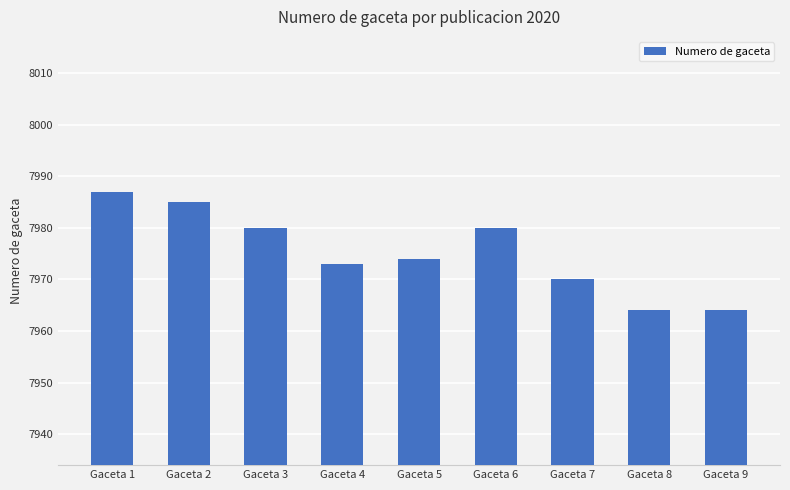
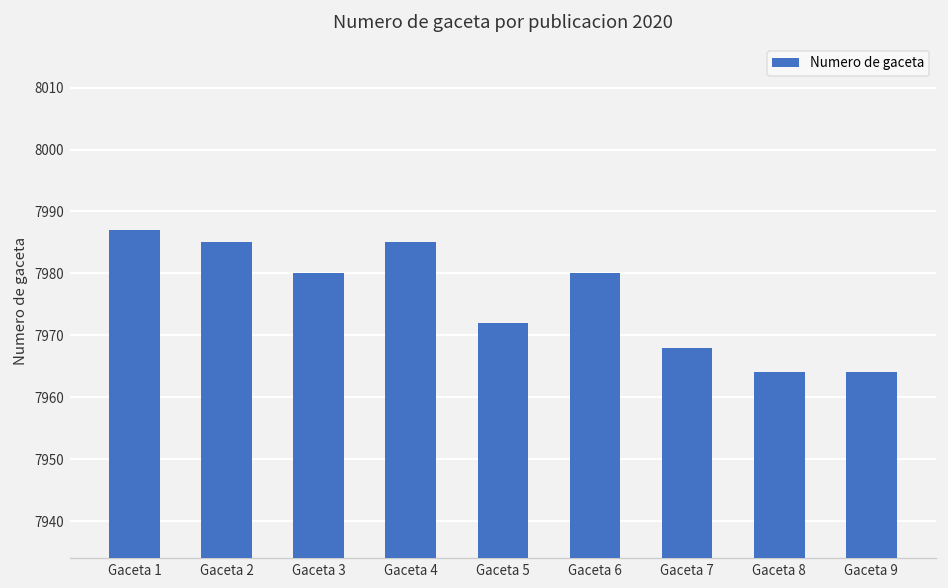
Gaceta 4: 7973 -> 7985
Gaceta 5: 7974 -> 7972
Gaceta 7: 7970 -> 7968
